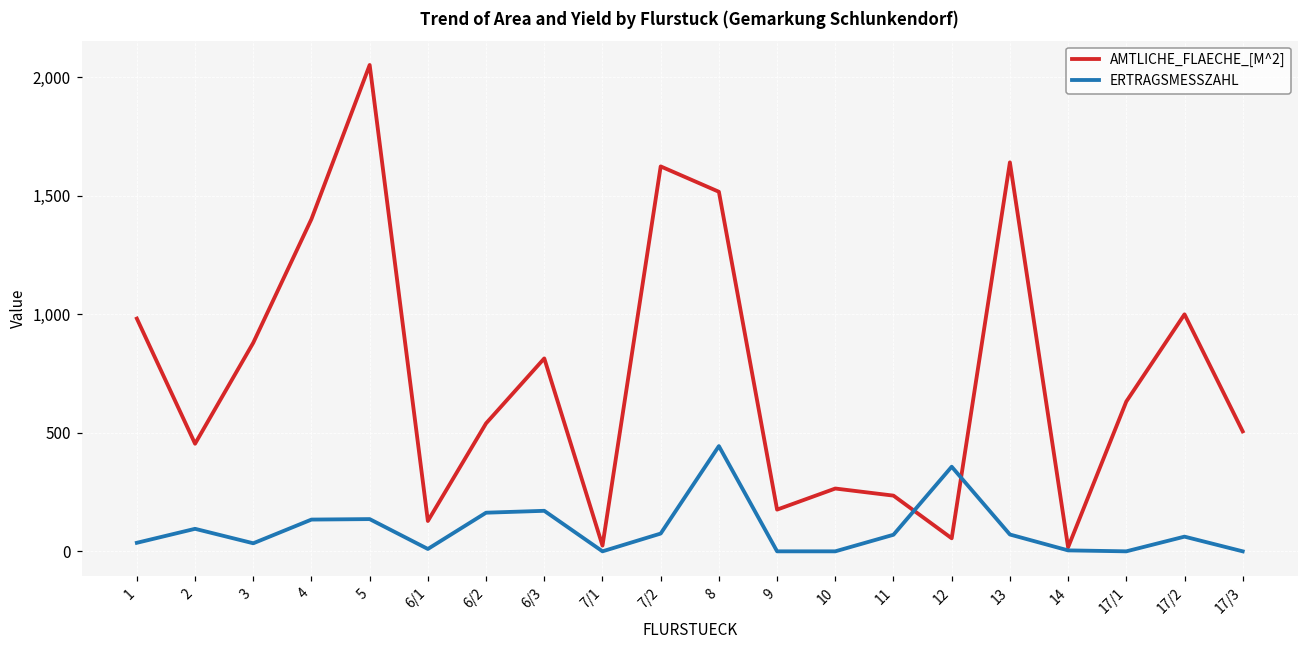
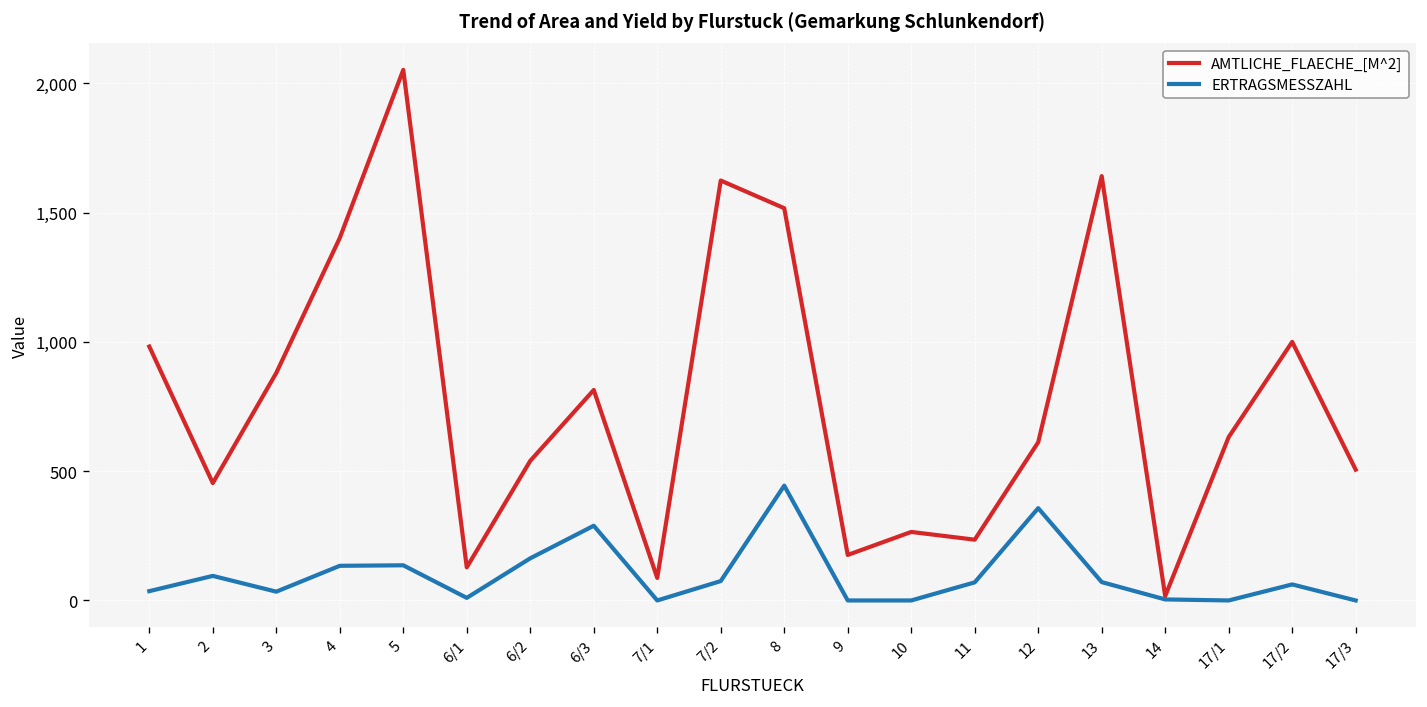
ERTRAGSMESSZAHL, 6/3: 170 -> 290
AMTLICHE_FLAECHE_[M^2], 7/1: 20 -> 90
AMTLICHE_FLAECHE_[M^2], 12: 60 -> 610
